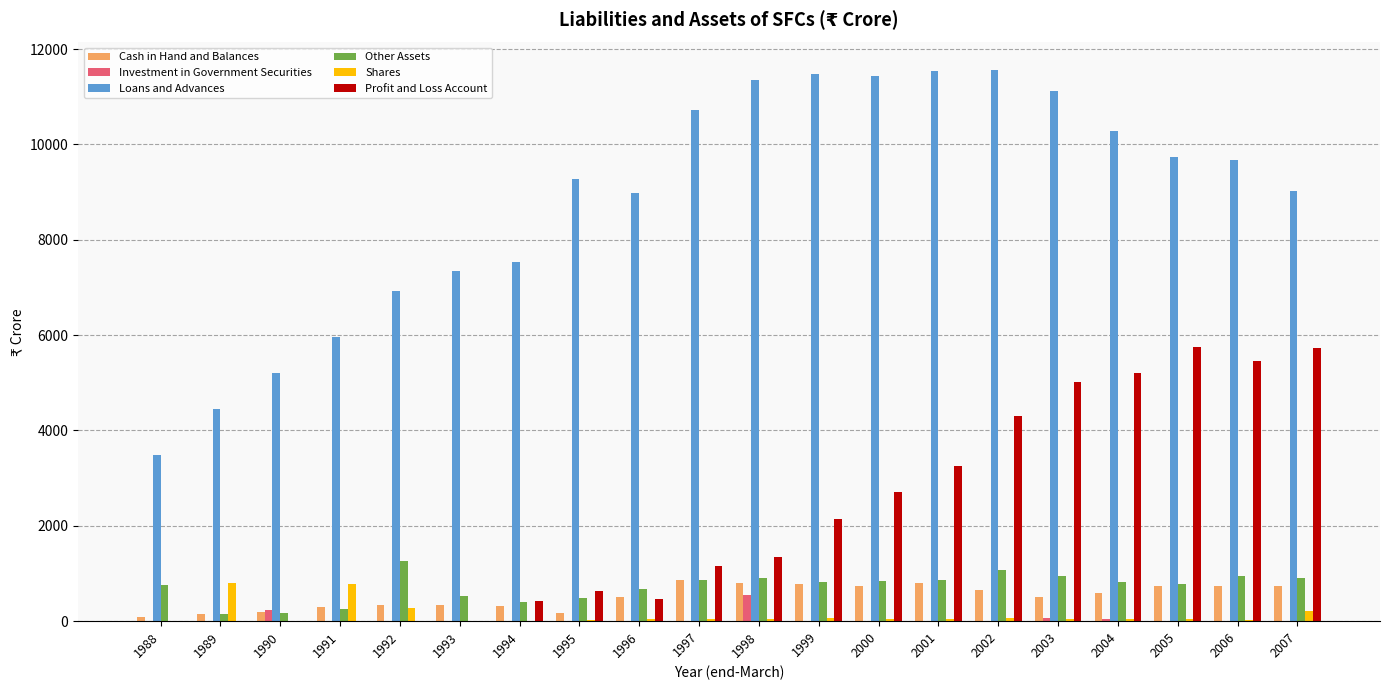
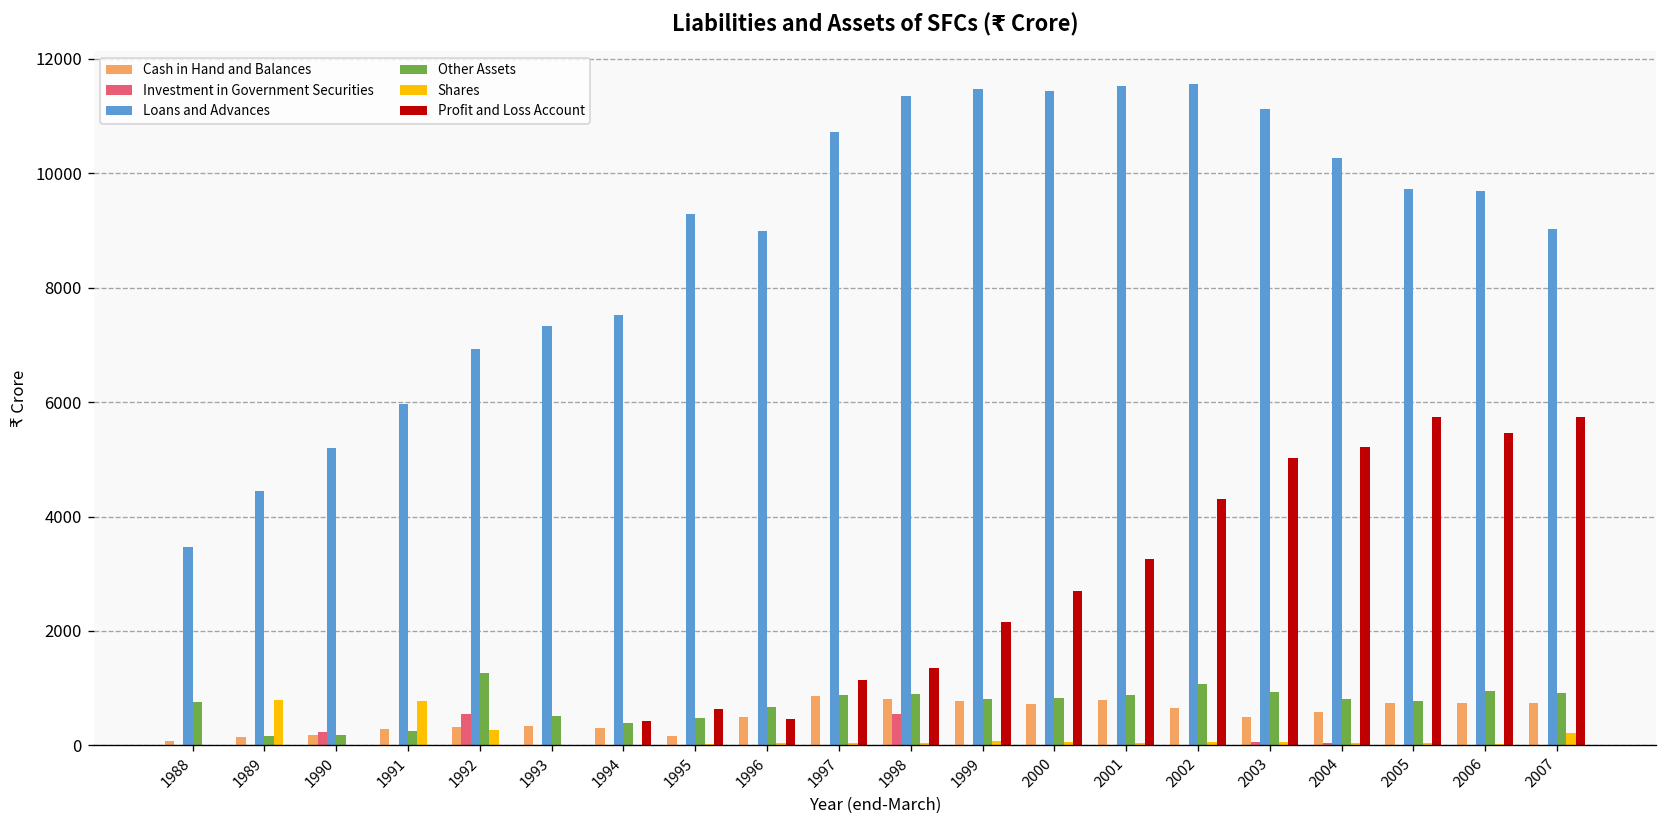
Investment in Government Securities, 1992: 0 -> 500
